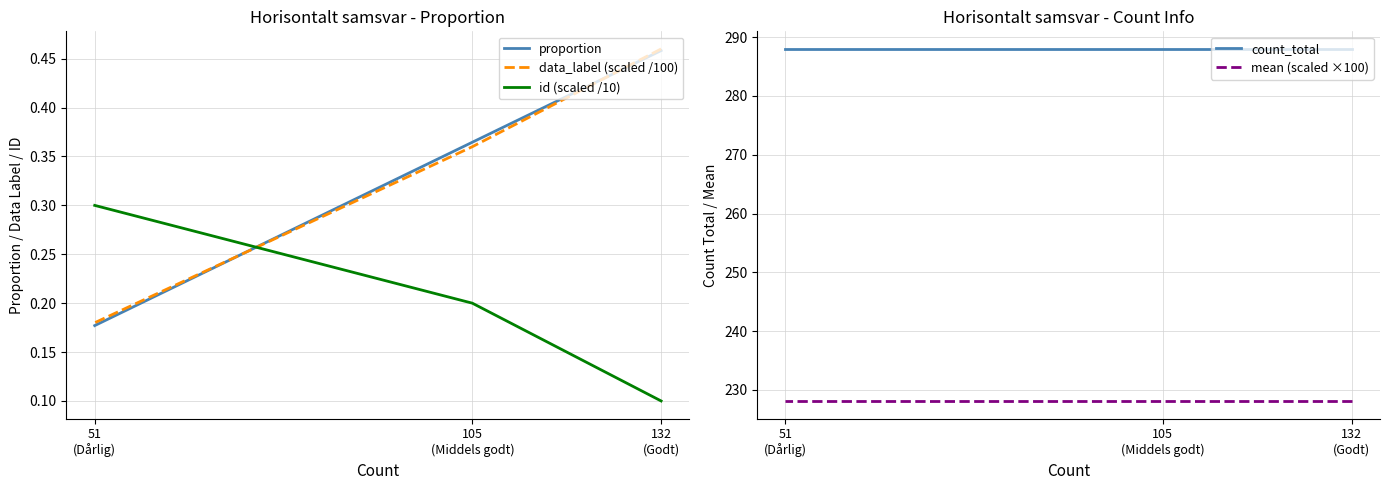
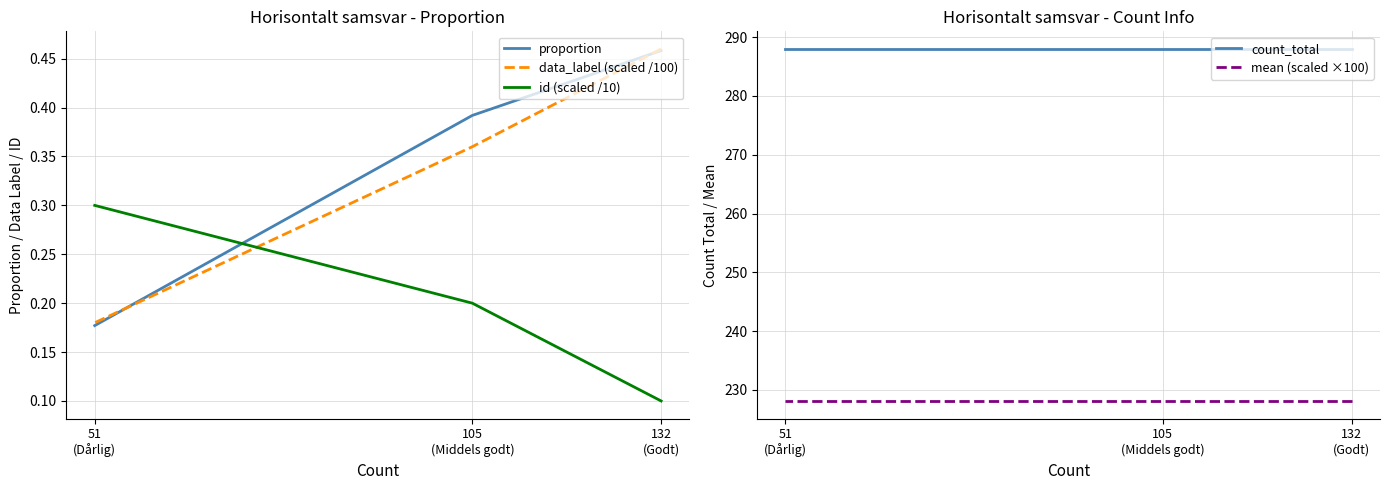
Horisontalt samsvar - Proportion, proportion, 105 (Middels godt): 0.36 -> 0.39
